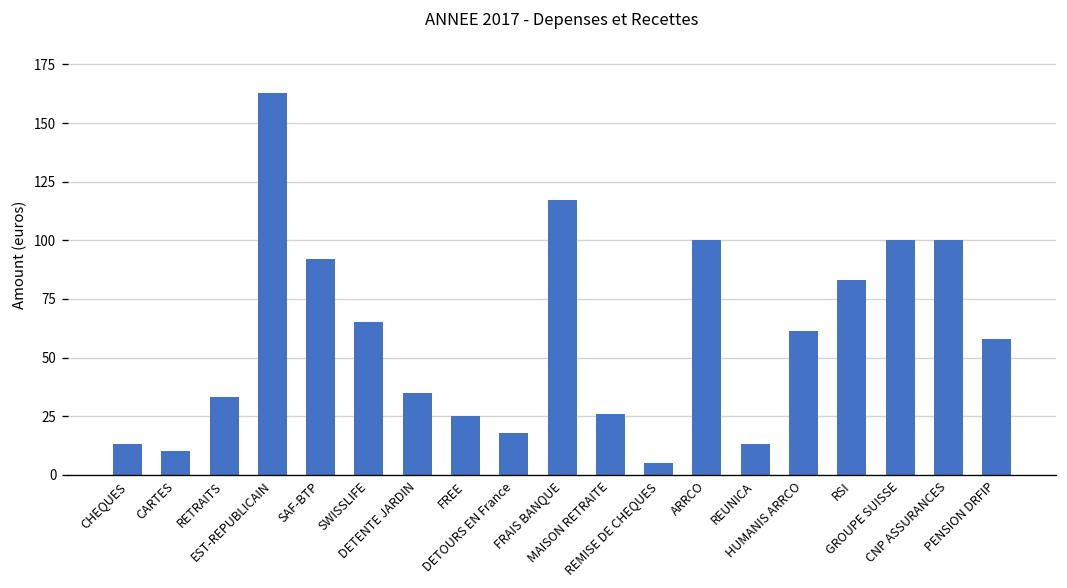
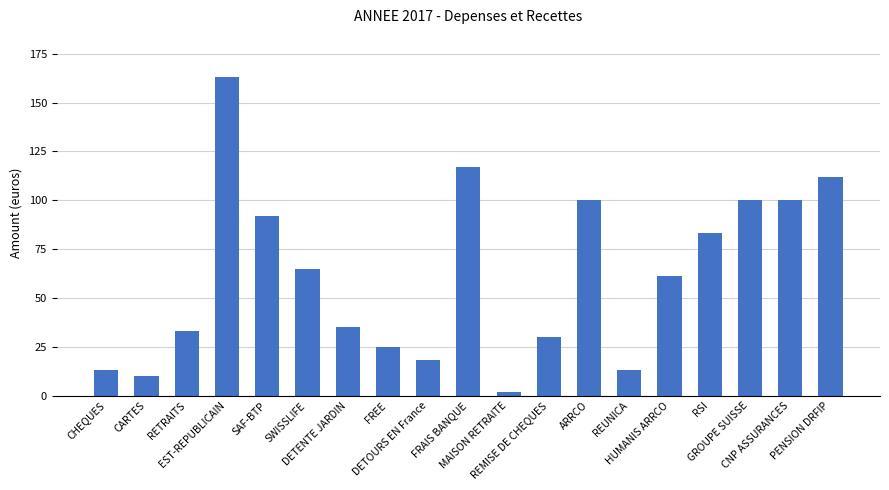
MAISON RETRAITE: 26 -> 2
REMISE DE CHEQUES: 5 -> 30
PENSION DRFIP: 58 -> 112
